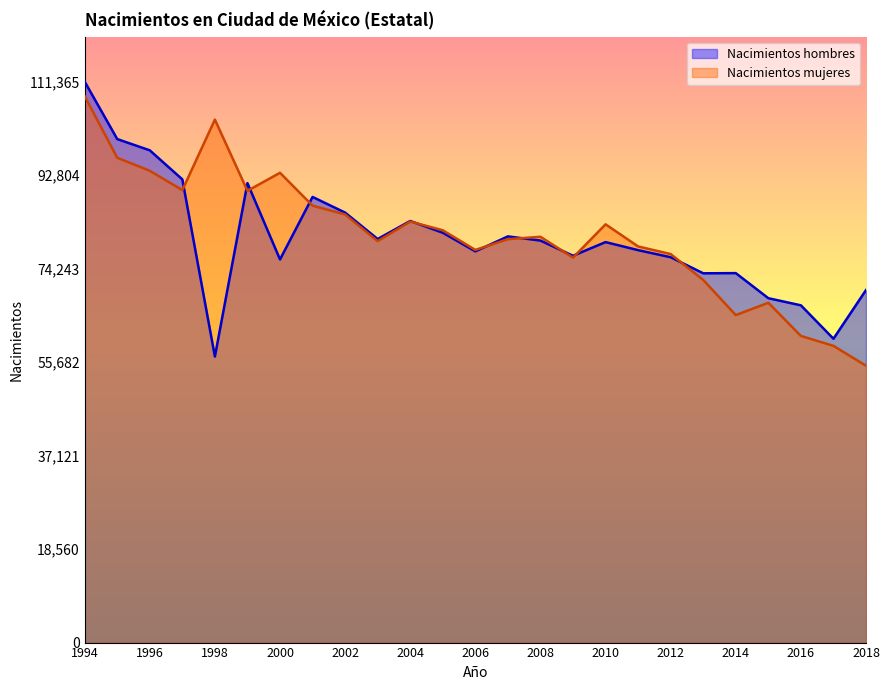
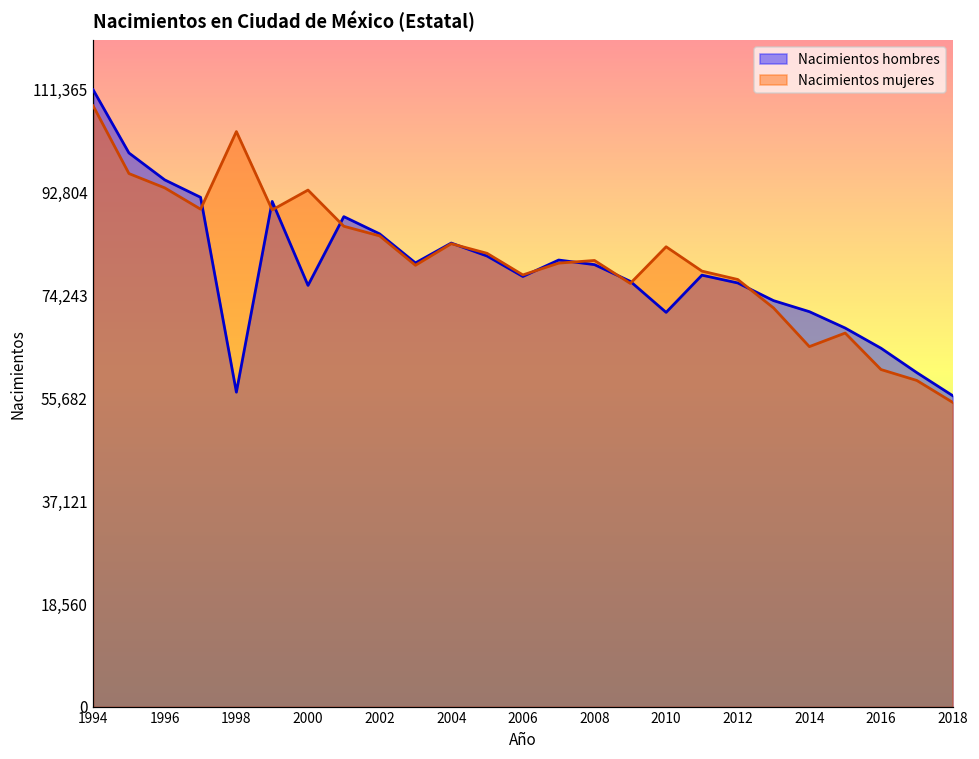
Nacimientos hombres, 1996: 98,000 -> 95,000
Nacimientos hombres, 2010: 80,000 -> 71,000
Nacimientos hombres, 2014: 73,000 -> 71,000
Nacimientos hombres, 2016: 67,000 -> 65,000
Nacimientos hombres, 2018: 70,000 -> 56,000
